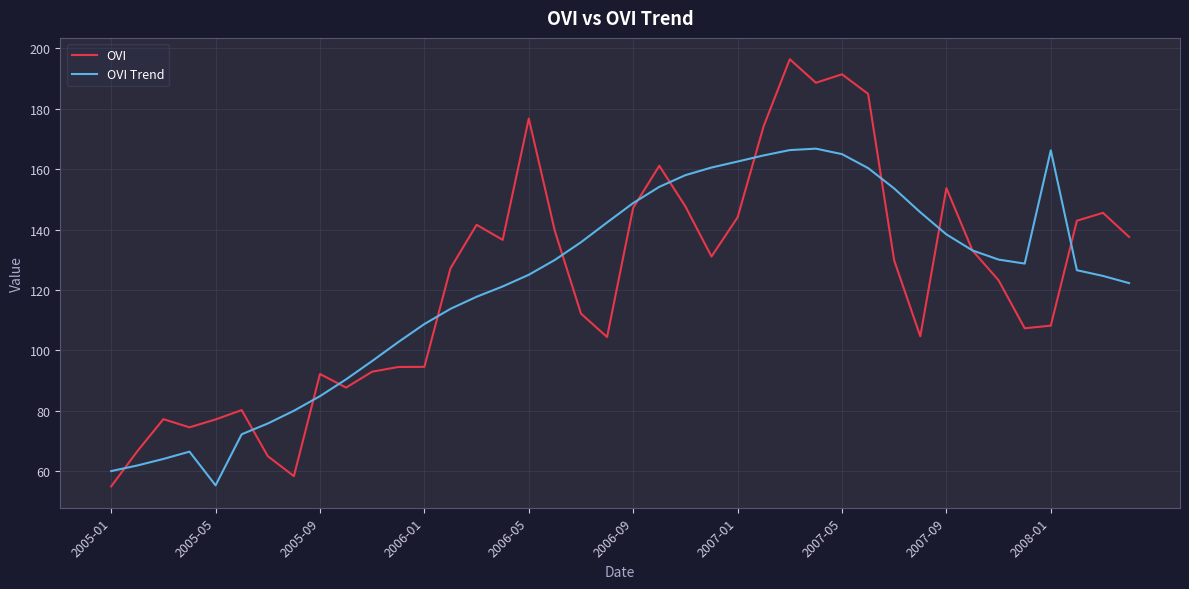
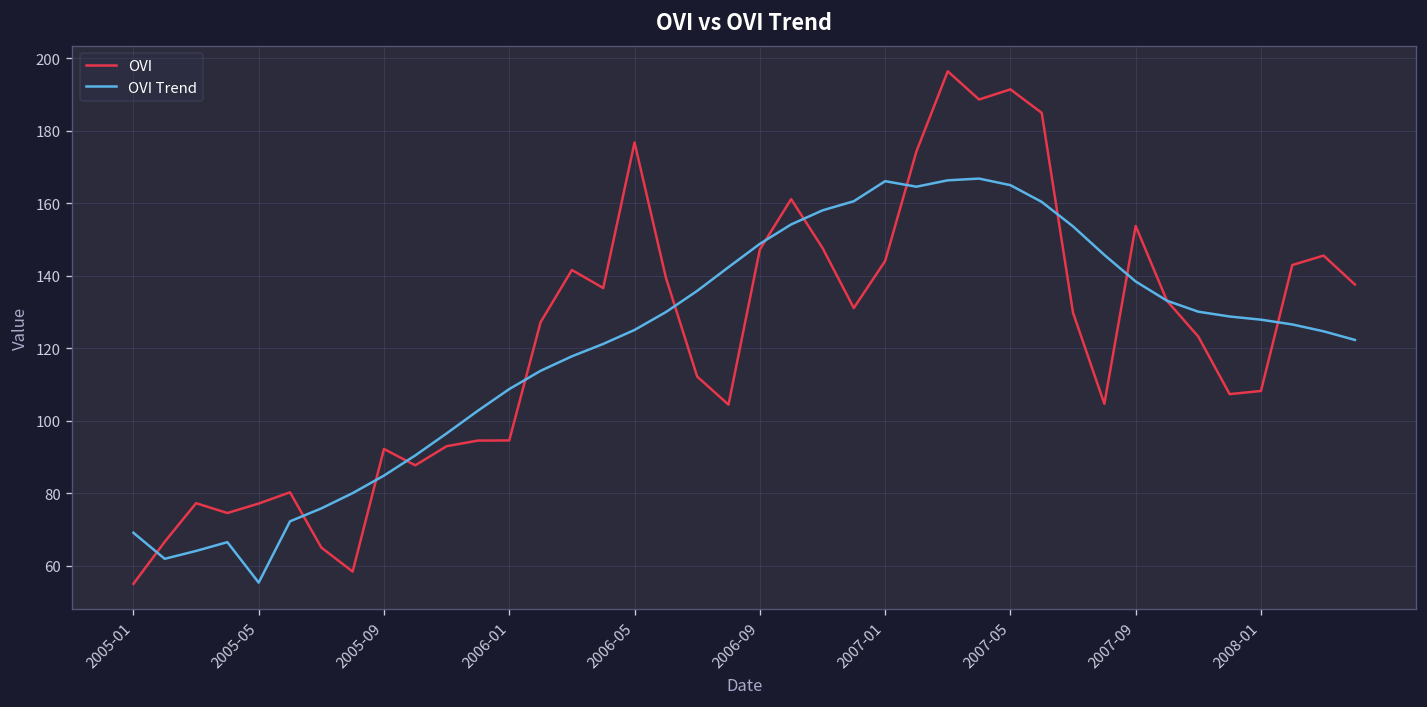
OVI Trend, 2005-01: 60 -> 69
OVI Trend, 2007-01: 163 -> 166
OVI Trend, 2008-01: 166 -> 128
